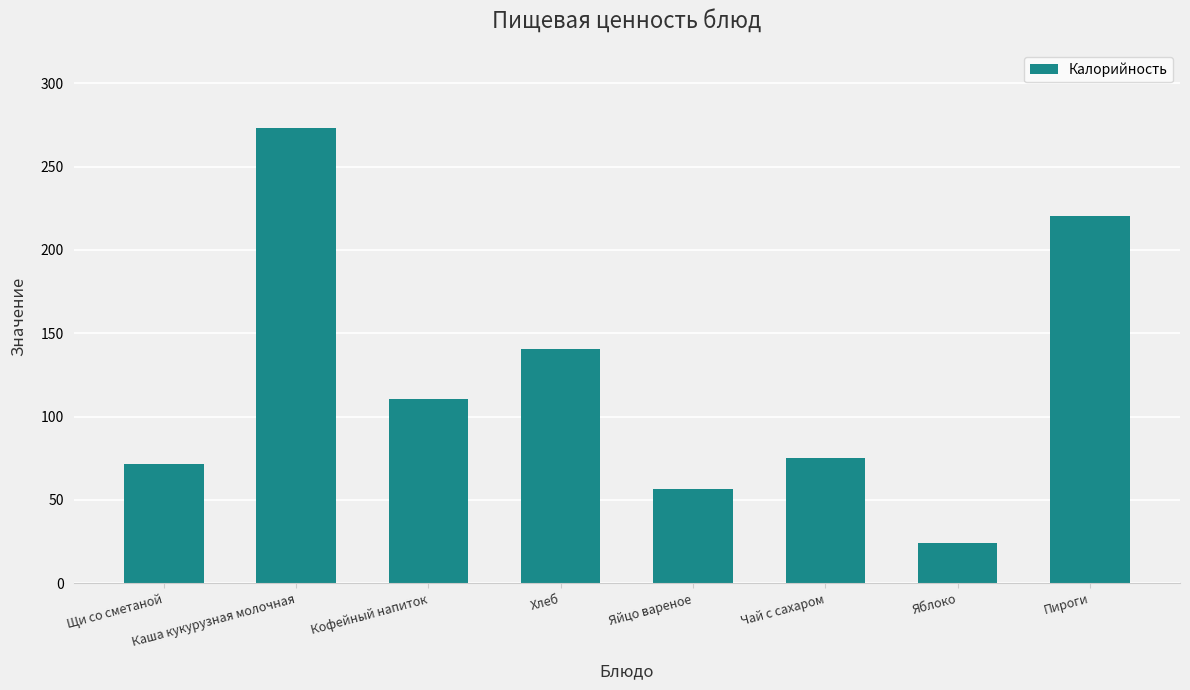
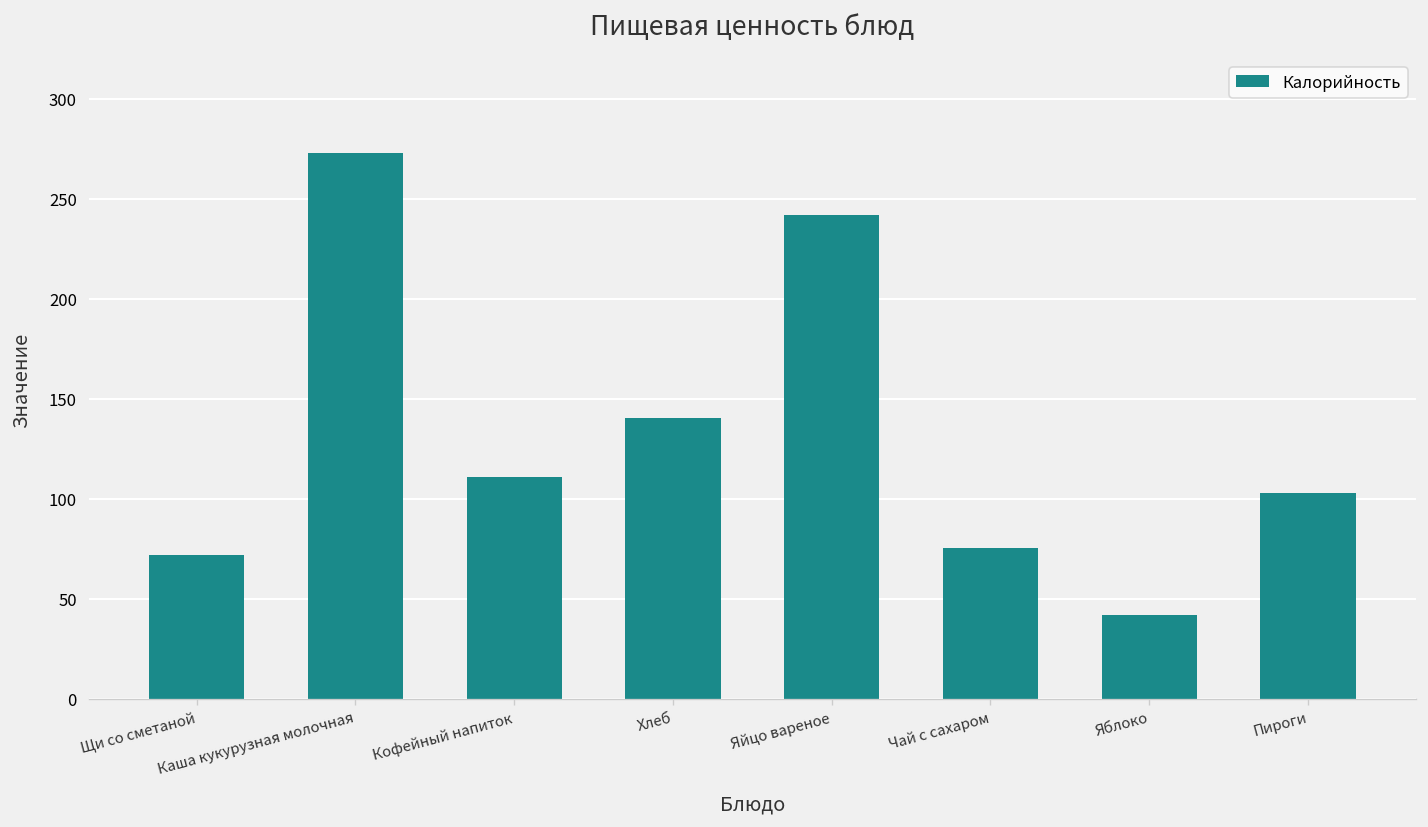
Яйцо вареное: 57 -> 242
Яблоко: 24 -> 42
Пироги: 220 -> 103
